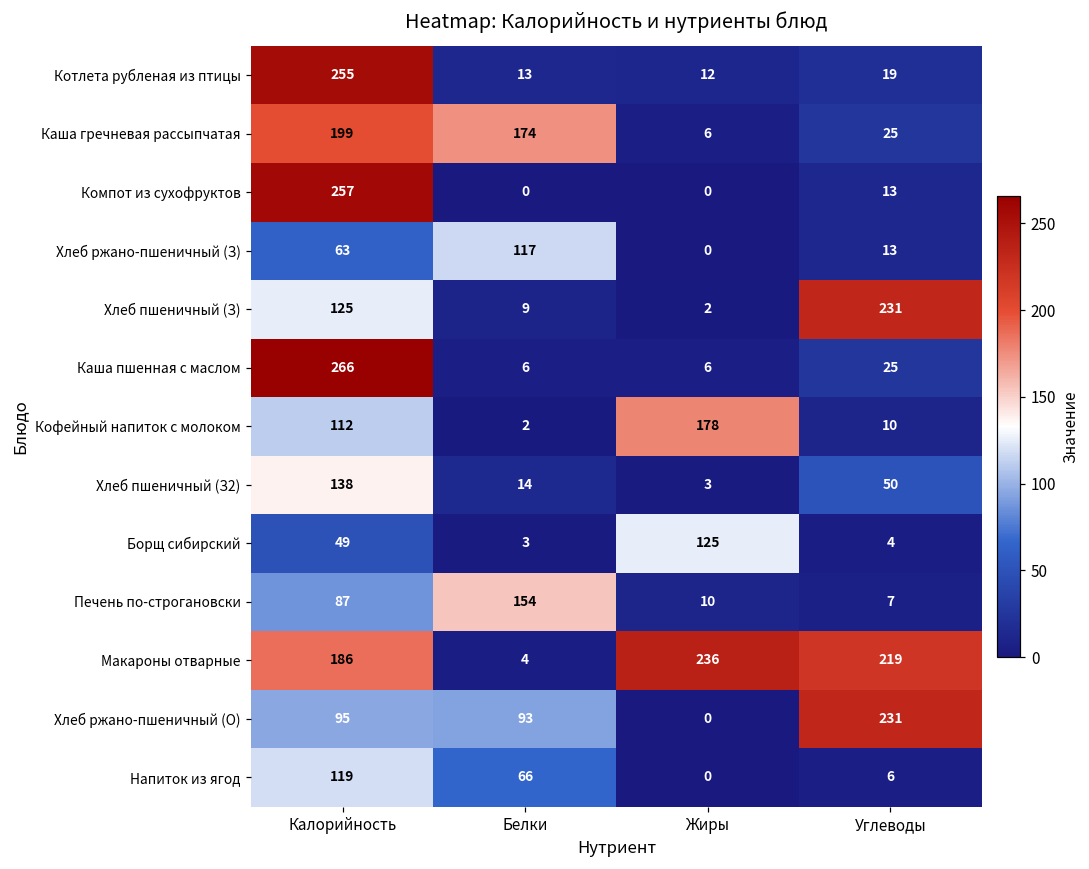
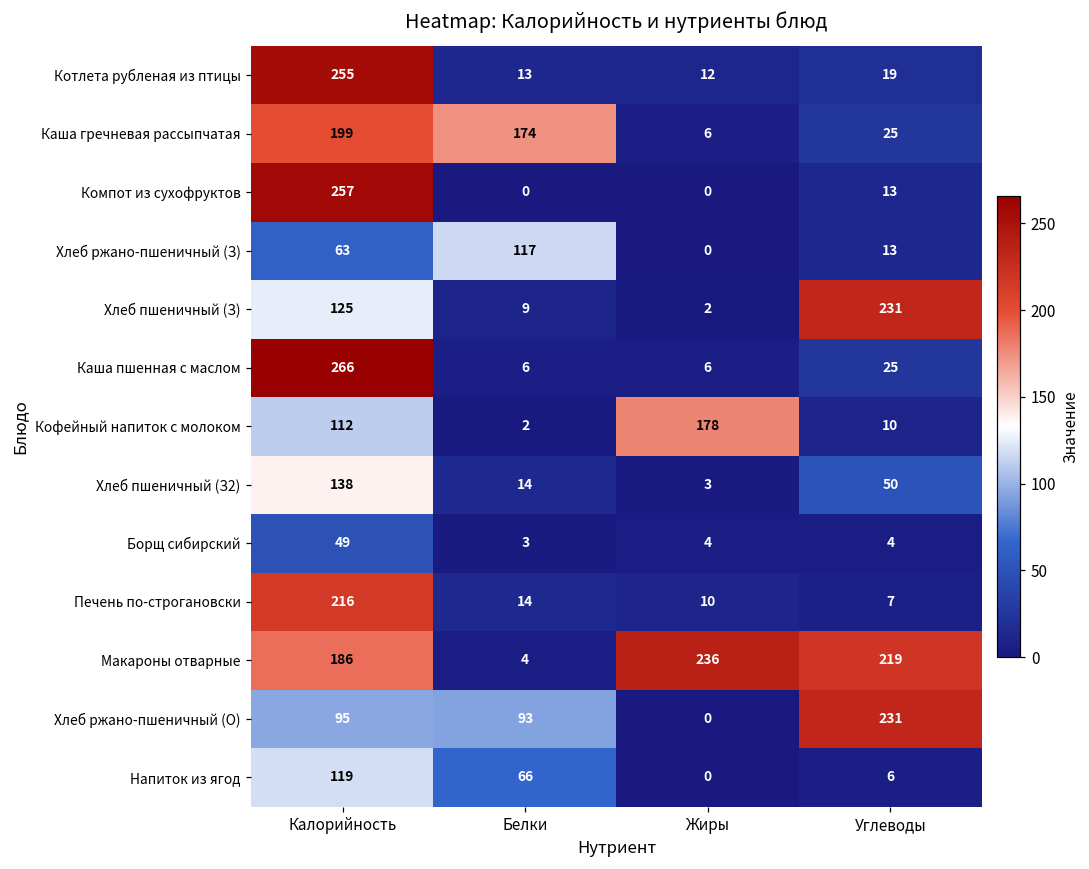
Борщ сибирский, Жиры: 125 -> 4
Печень по-строгановски, Калорийность: 87 -> 216
Печень по-строгановски, Белки: 154 -> 14
